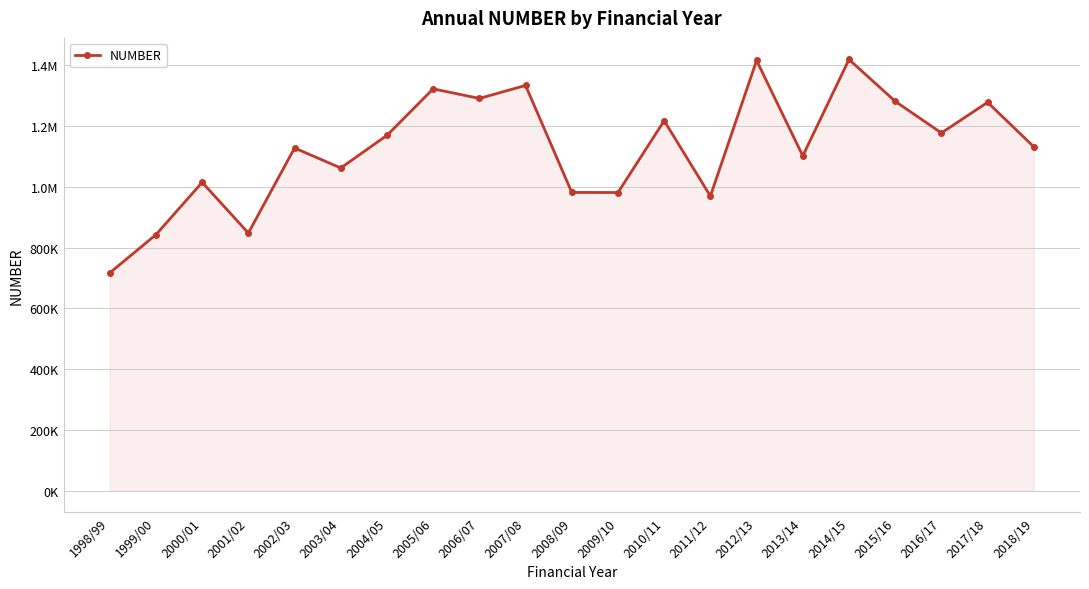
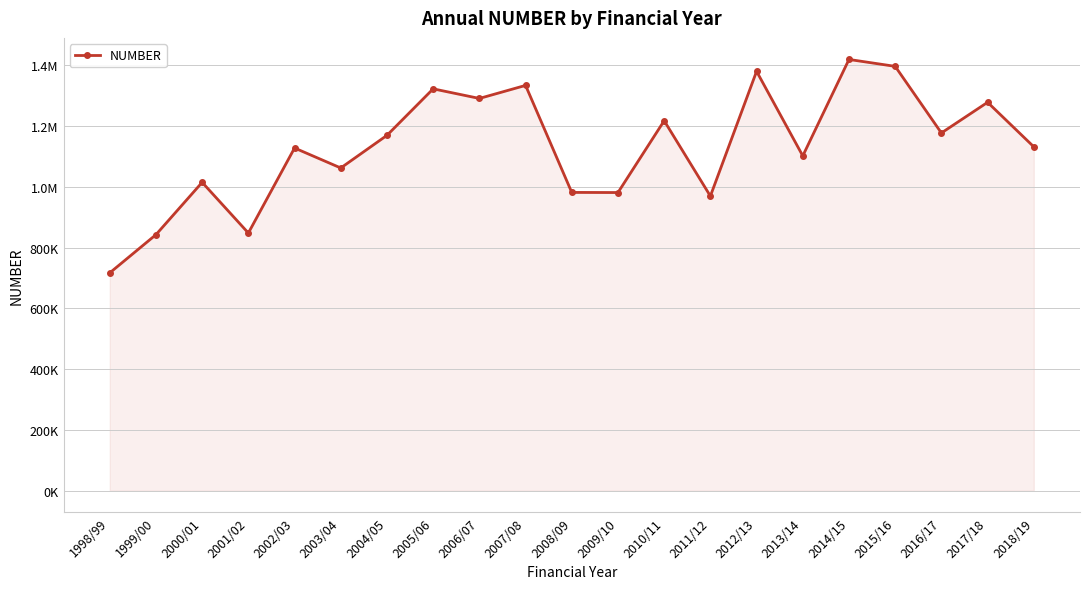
2012/13: 1420000 -> 1380000
2015/16: 1280000 -> 1400000
